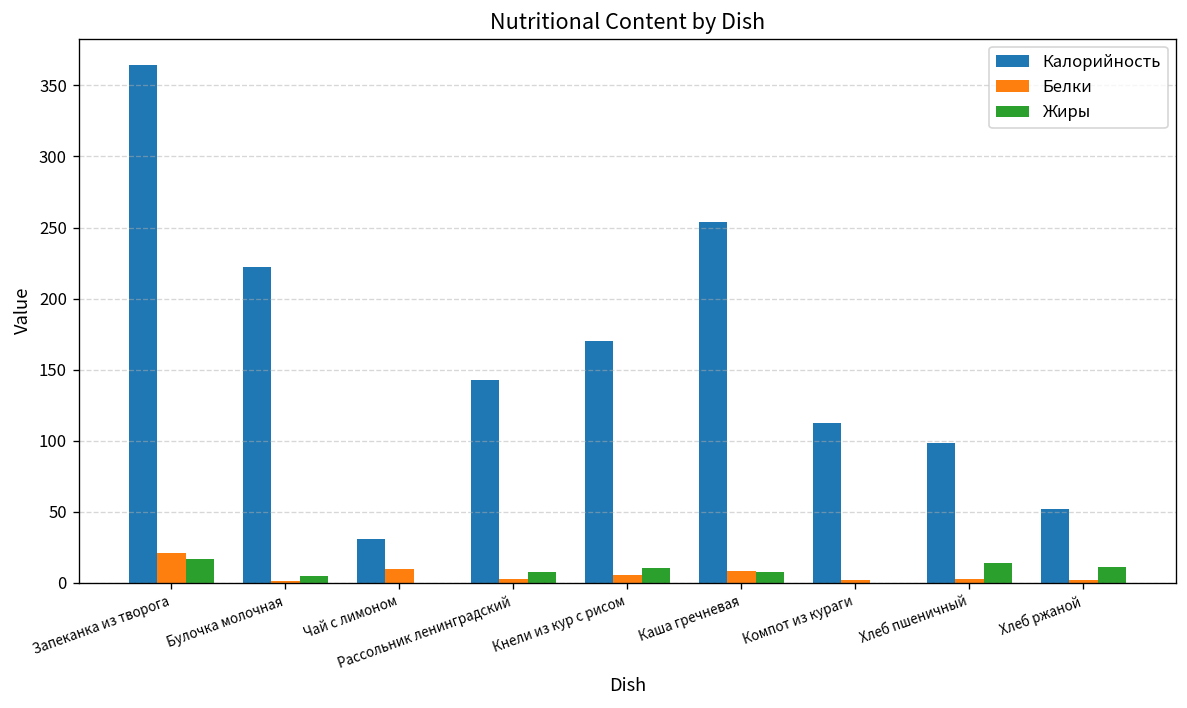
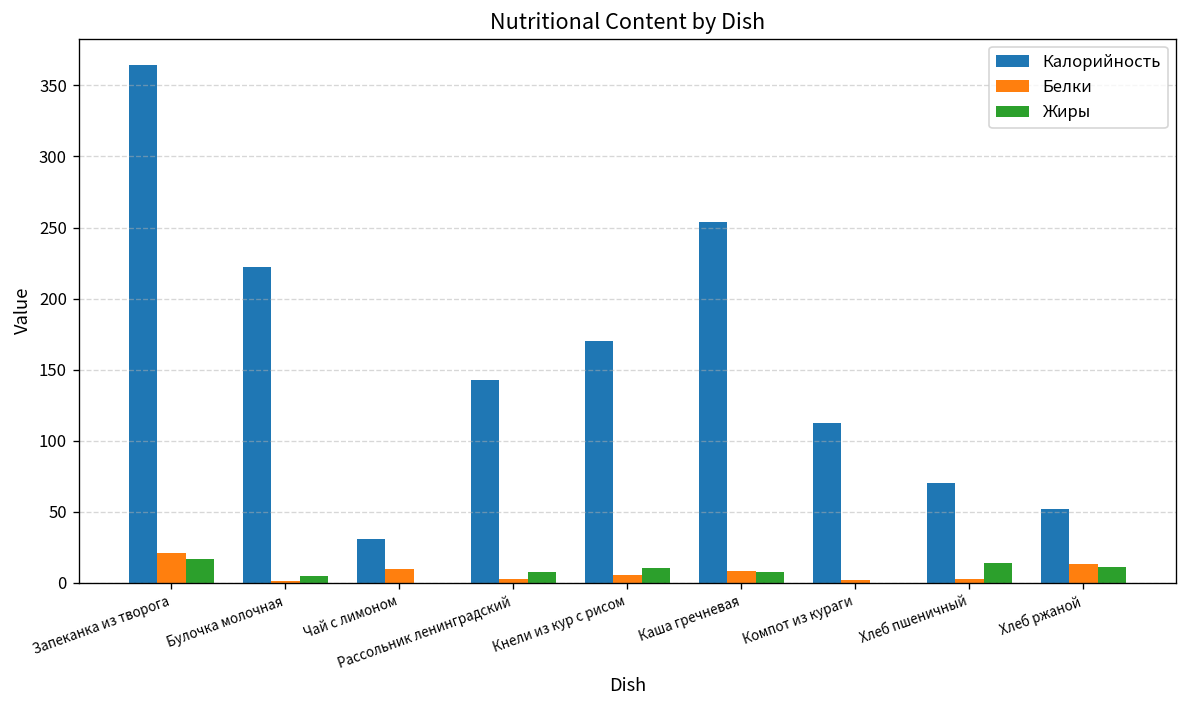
Калорийность, Хлеб пшеничный: 99 -> 71
Белки, Хлеб ржаной: 2 -> 13
